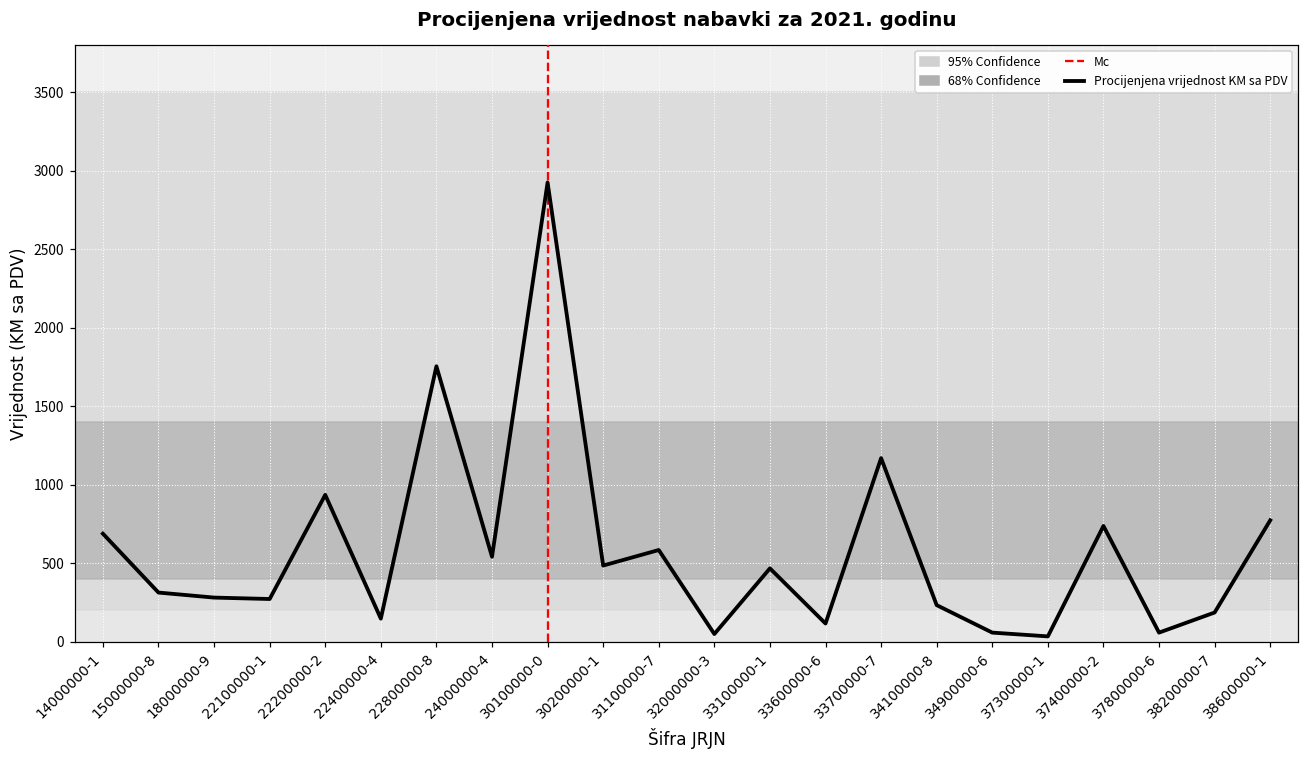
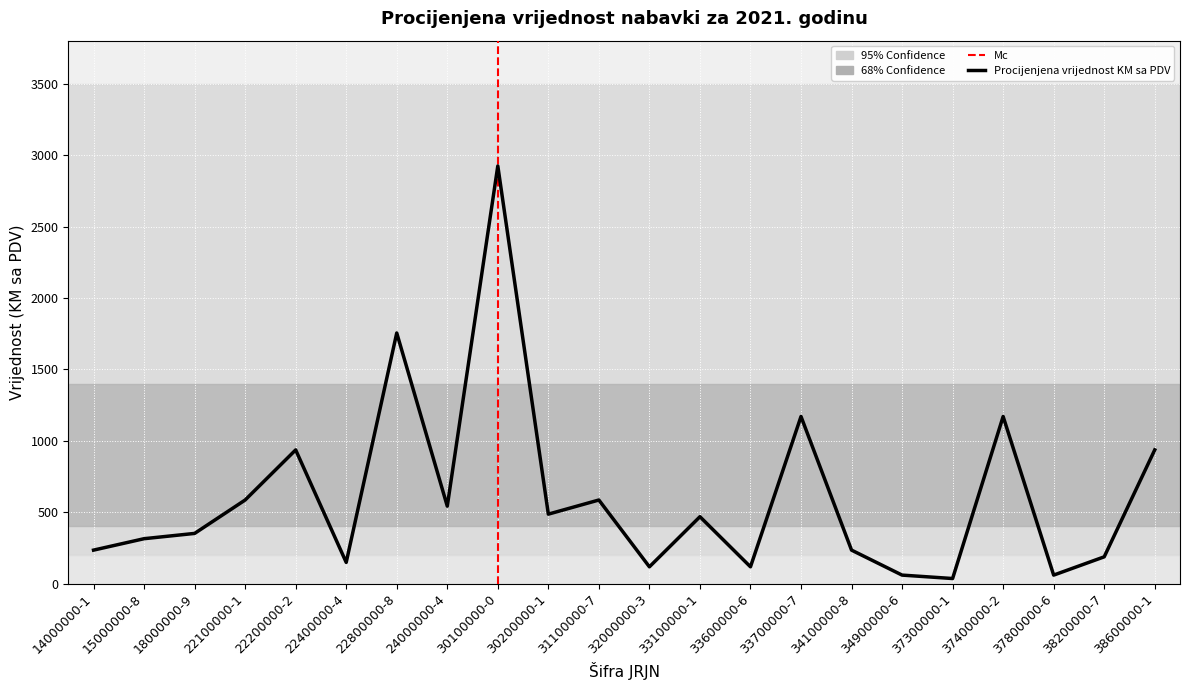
14000000-1: 690 -> 230
18000000-9: 280 -> 350
22100000-1: 270 -> 590
32000000-3: 50 -> 120
37400000-2: 740 -> 1170
38600000-1: 770 -> 940
